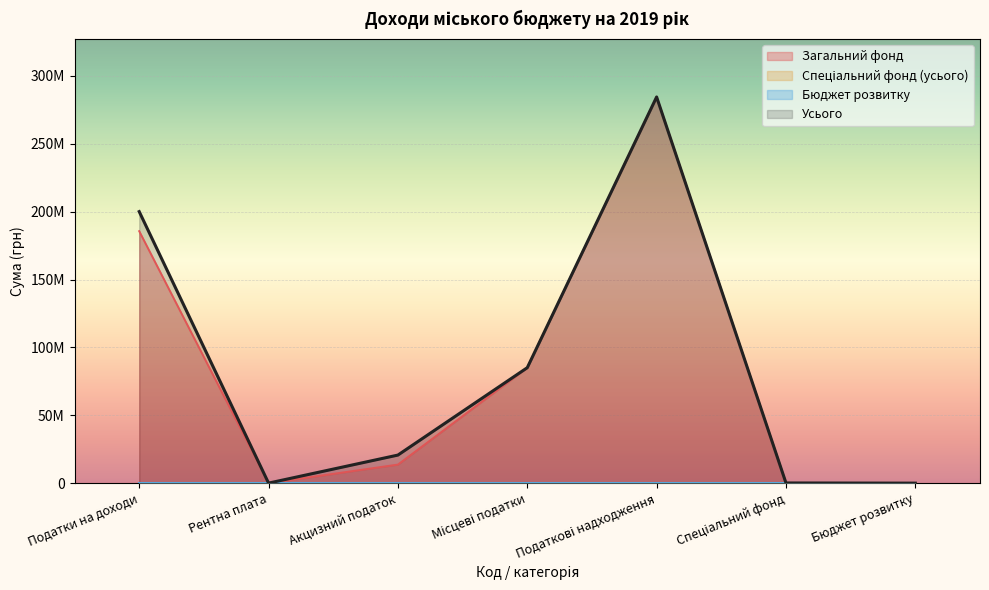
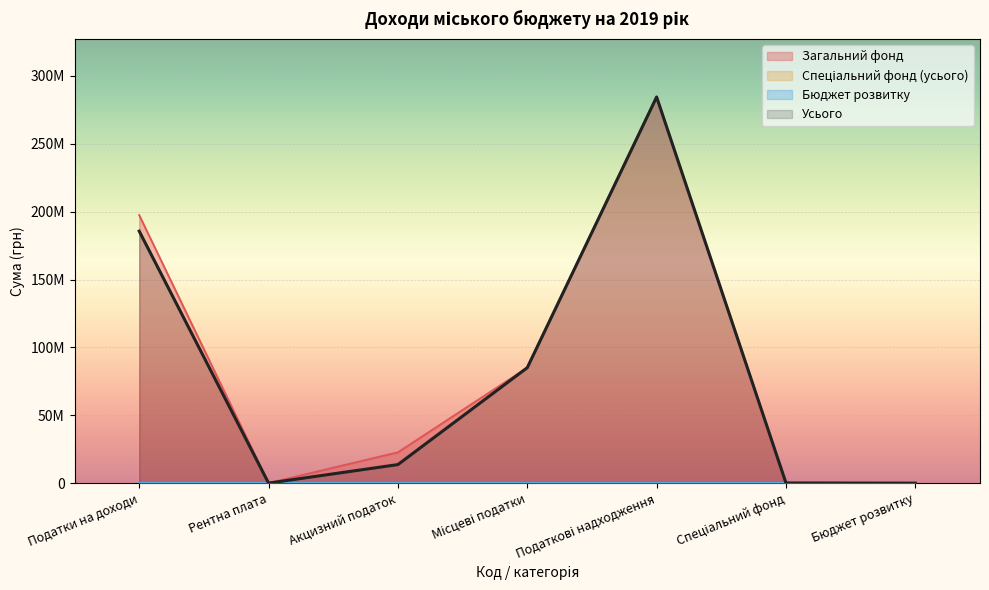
Загальний фонд, Податки на доходи: 186000000 -> 197000000
Усього, Податки на доходи: 200000000 -> 186000000
Загальний фонд, Акцизний податок: 14000000 -> 23000000
Усього, Акцизний податок: 21000000 -> 14000000
